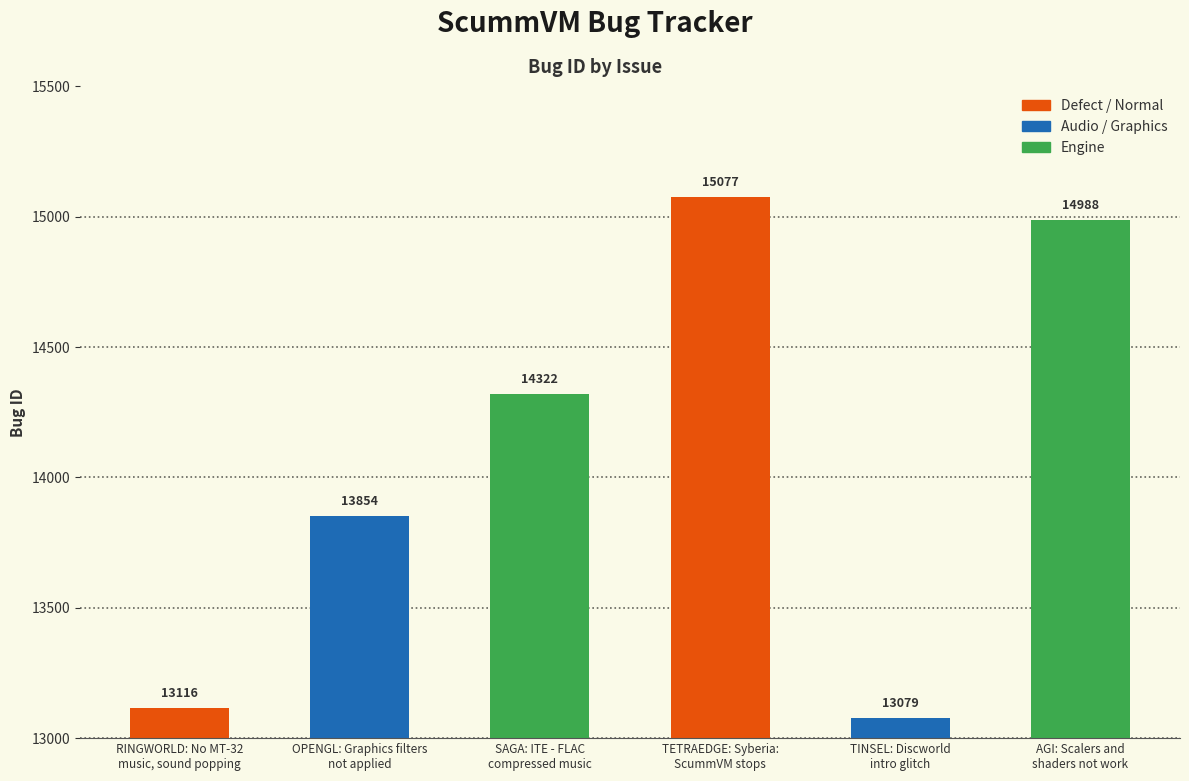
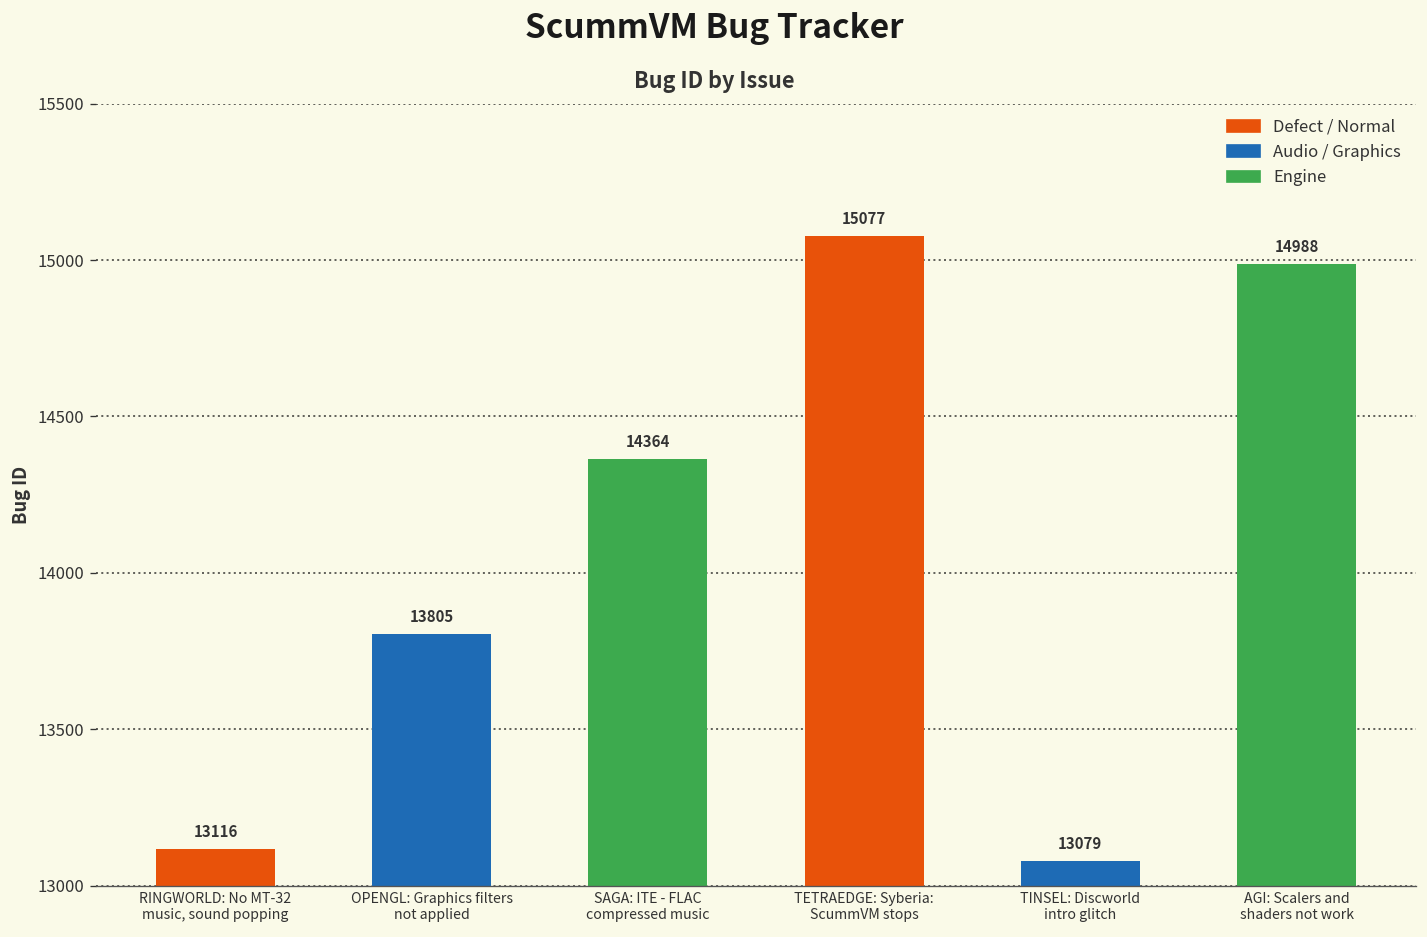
OPENGL: Graphics filters not applied: 13854 -> 13805
SAGA: ITE - FLAC compressed music: 14322 -> 14364
